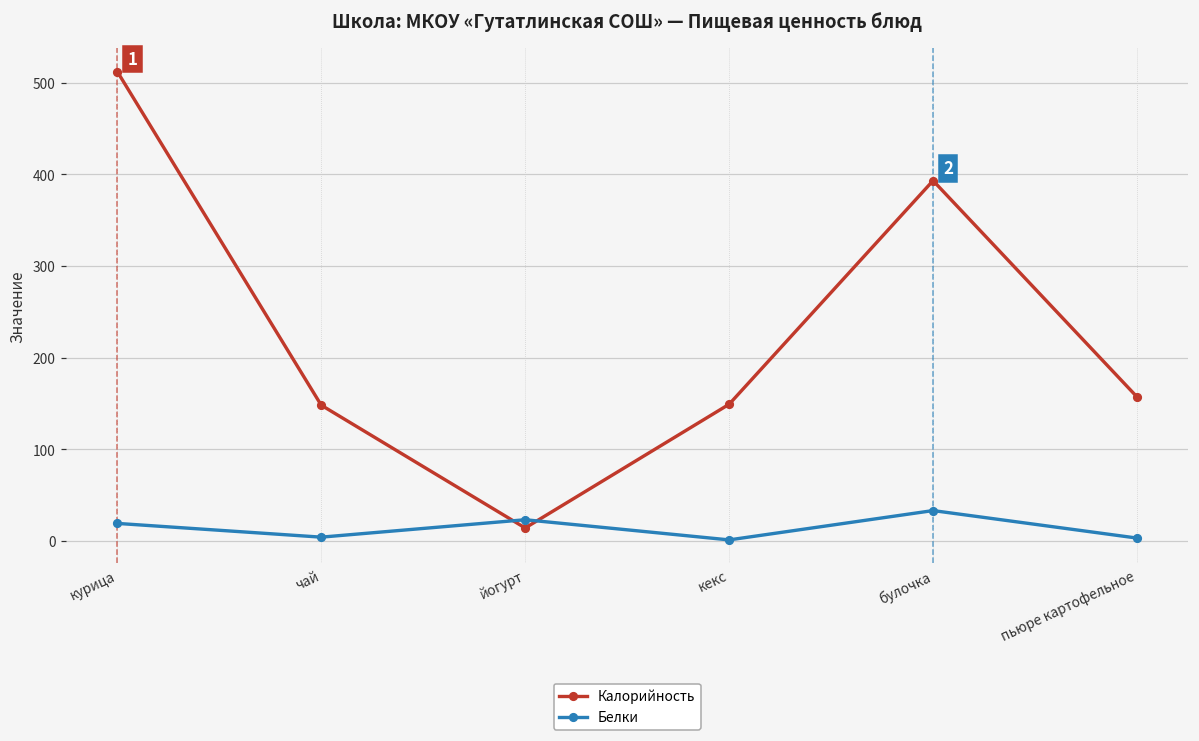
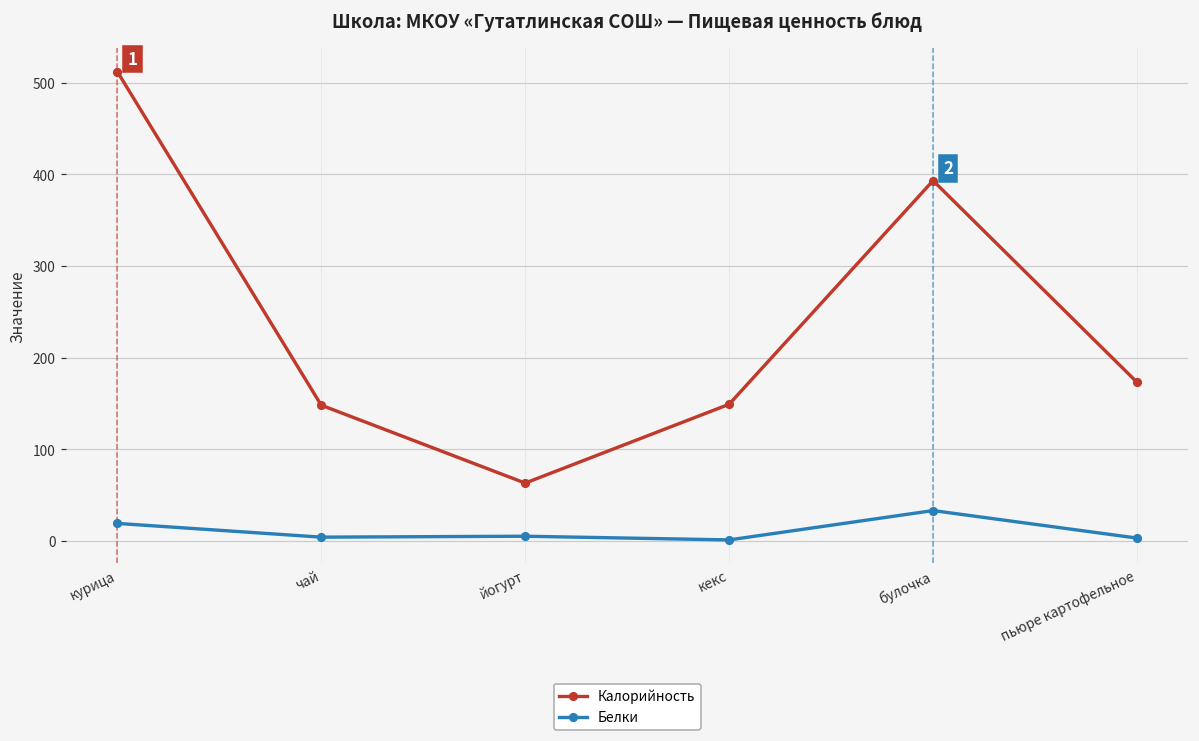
Калорийность, йогурт: 10 -> 60
Белки, йогурт: 20 -> 10
Калорийность, пьюре картофельное: 160 -> 170
